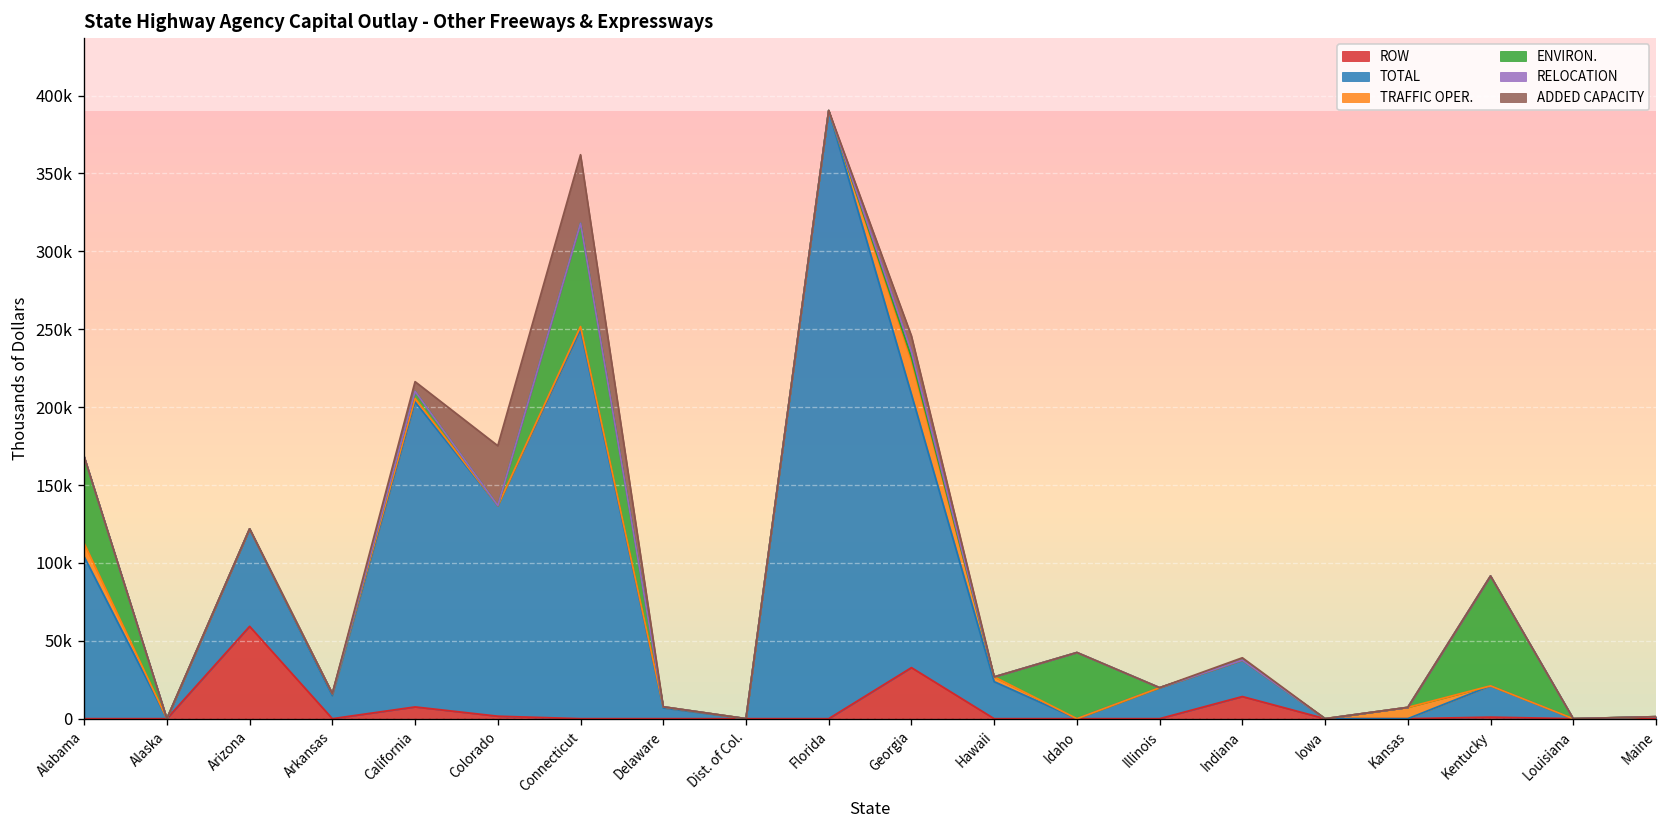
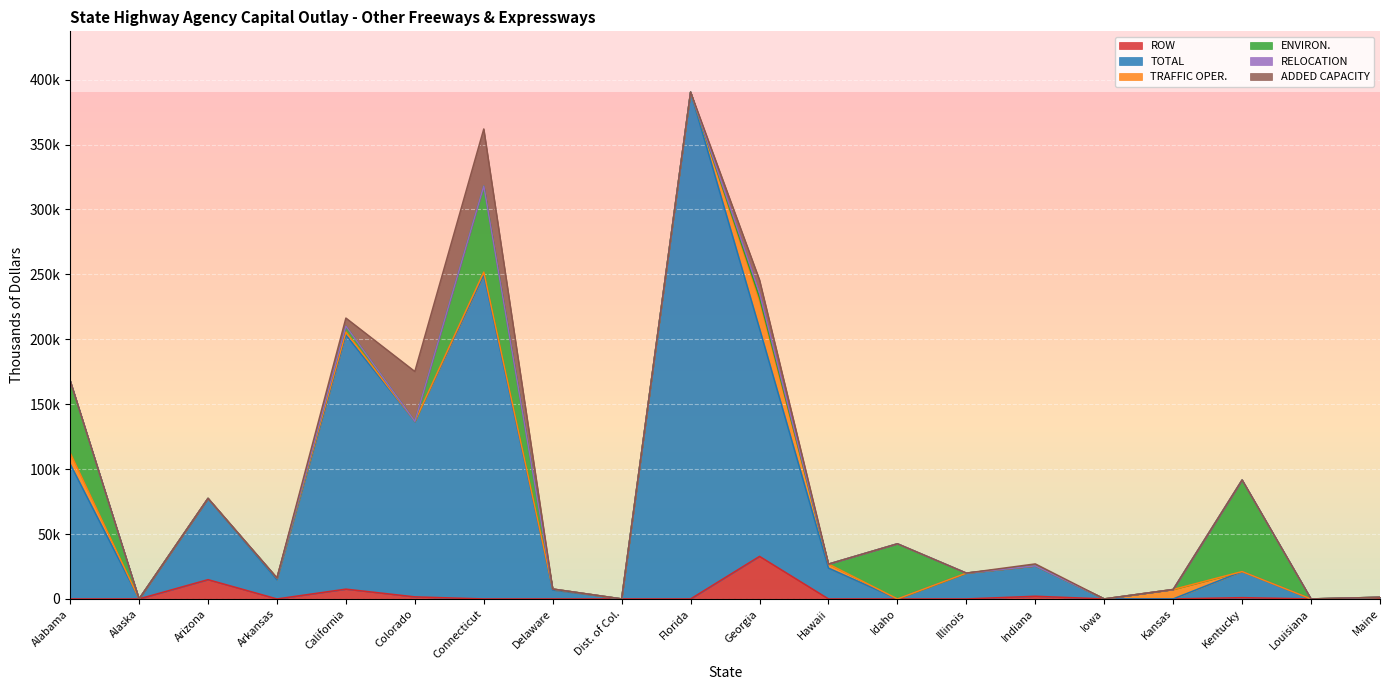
ROW, Arizona: 59000 -> 15000
ROW, Indiana: 14000 -> 2000
